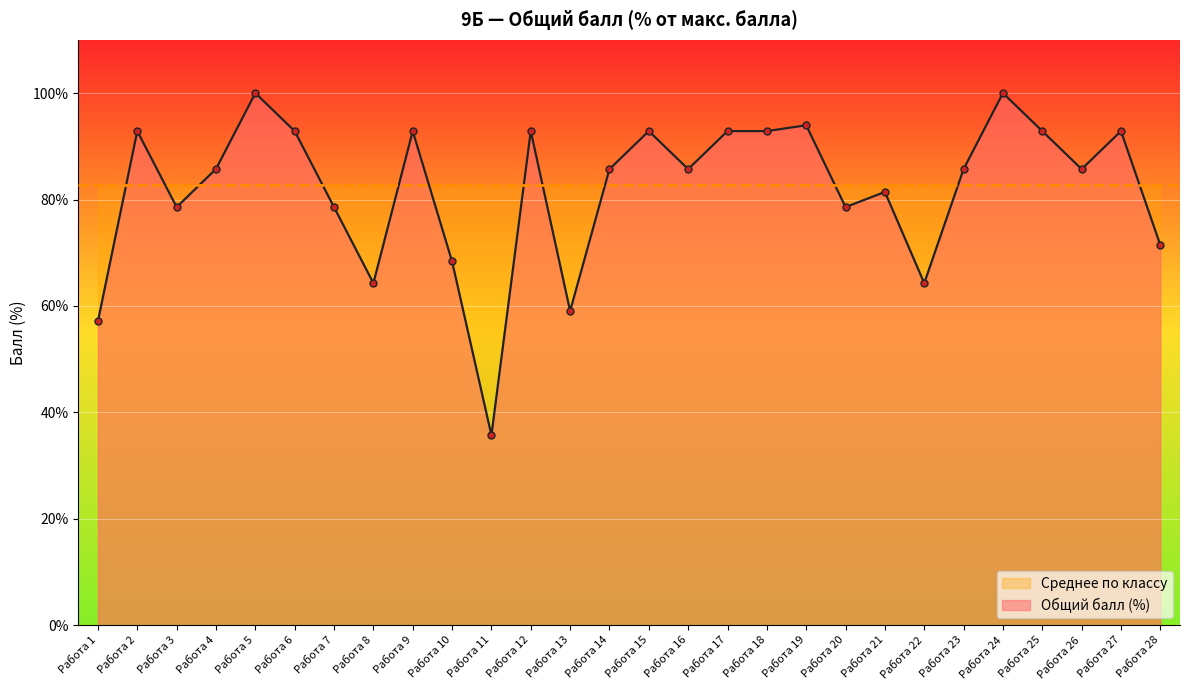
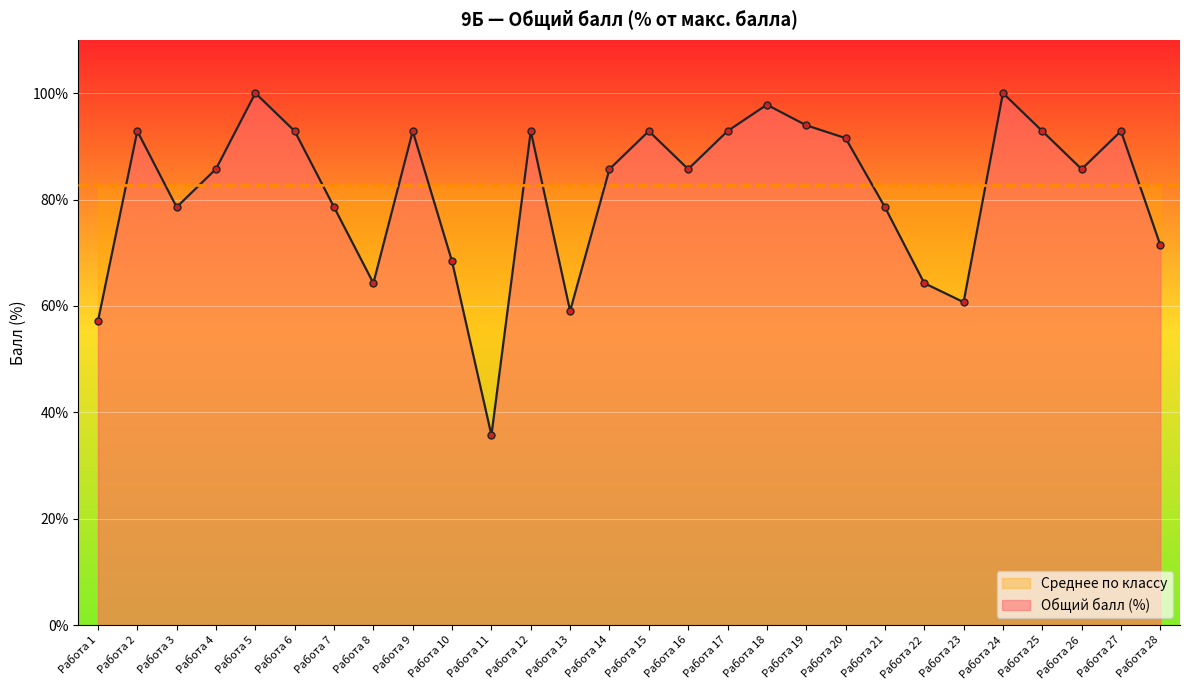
Общий балл (%), Работа 18: 93% -> 98%
Общий балл (%), Работа 20: 79% -> 92%
Общий балл (%), Работа 21: 81% -> 79%
Общий балл (%), Работа 23: 86% -> 61%
